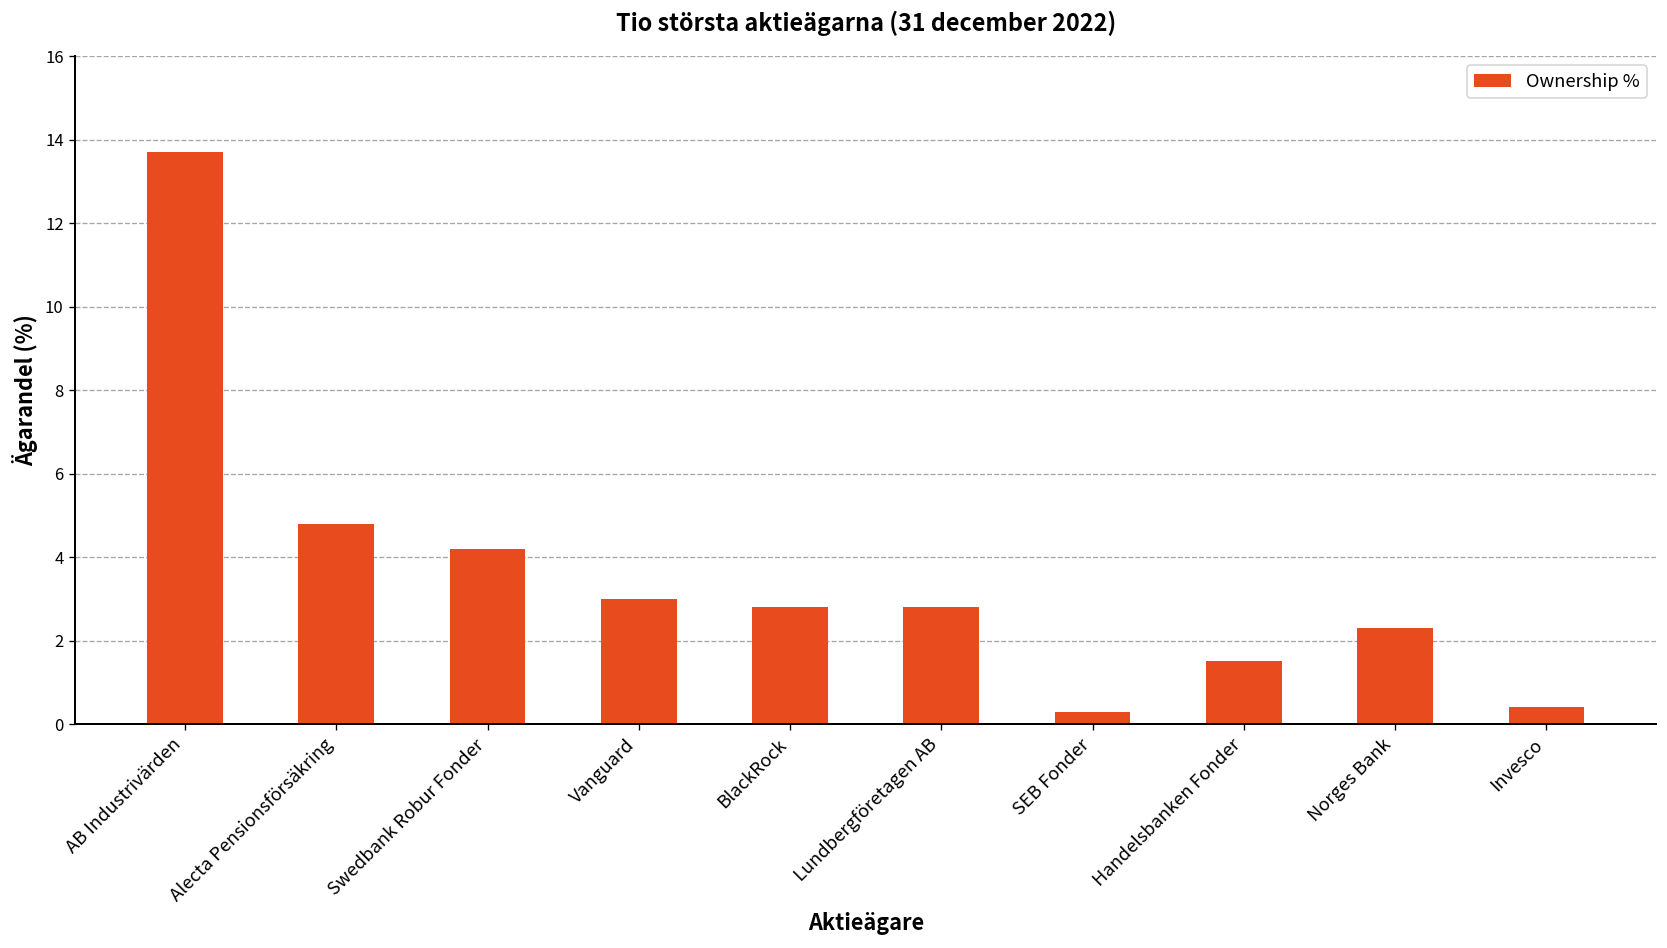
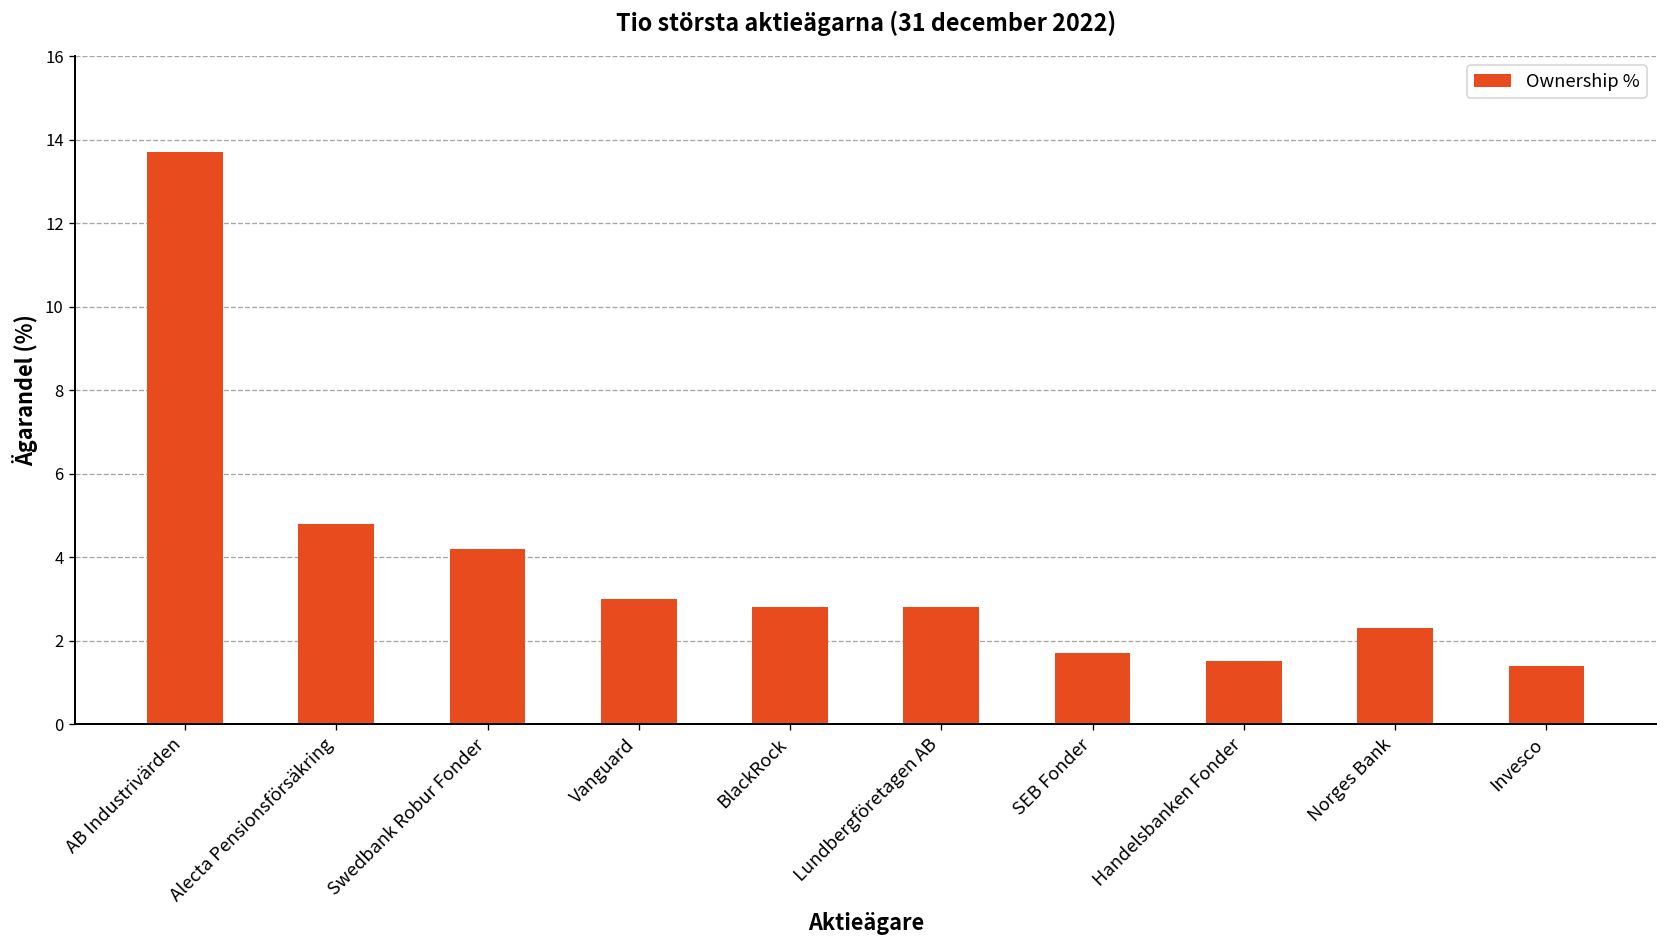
SEB Fonder: 0.3 -> 1.7
Invesco: 0.4 -> 1.4
